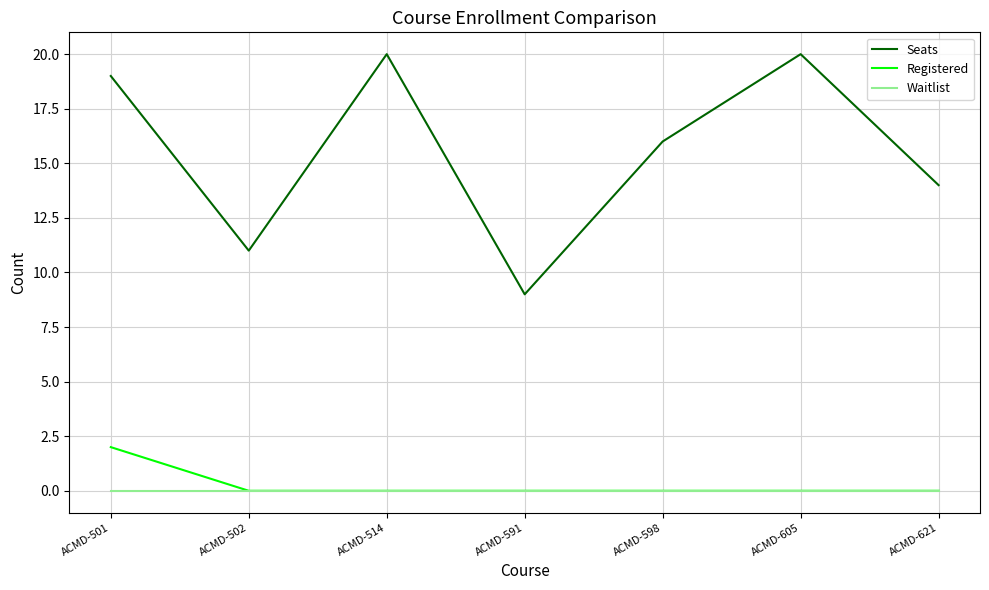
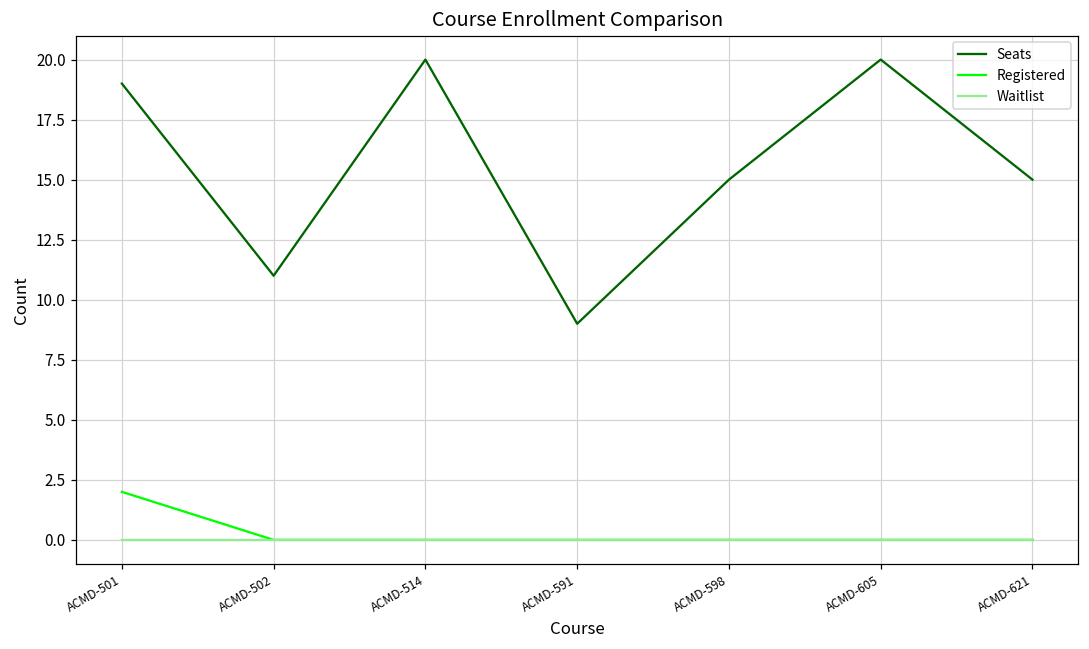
Seats, ACMD-598: 16 -> 15
Seats, ACMD-621: 14 -> 15
